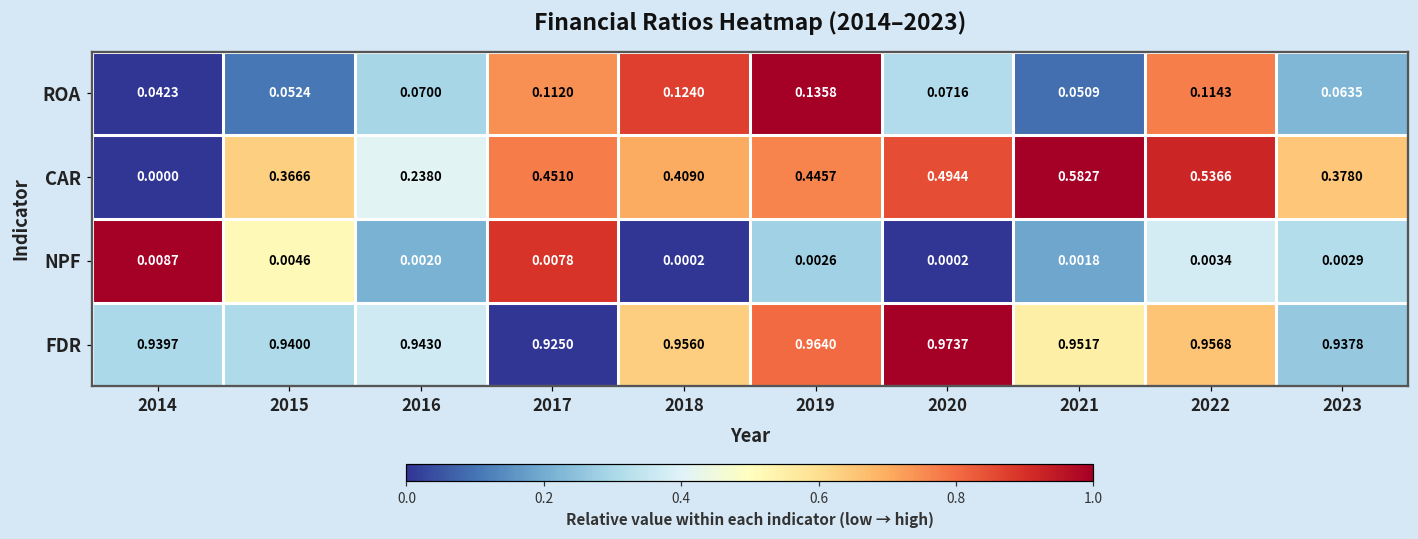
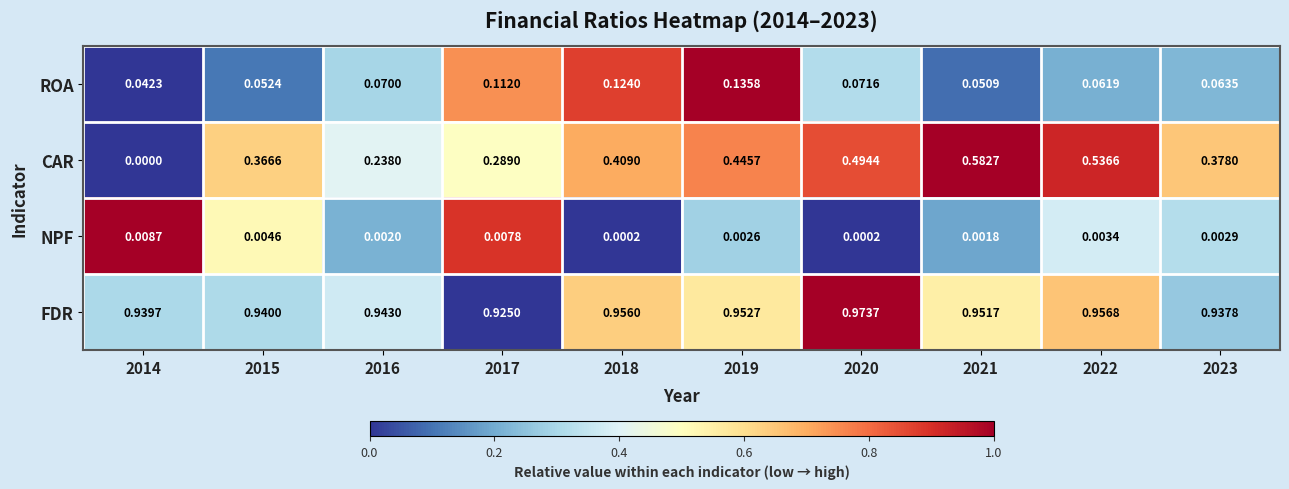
ROA, 2022: 0.1143 -> 0.0619
CAR, 2017: 0.4510 -> 0.2890
FDR, 2019: 0.9640 -> 0.9527
